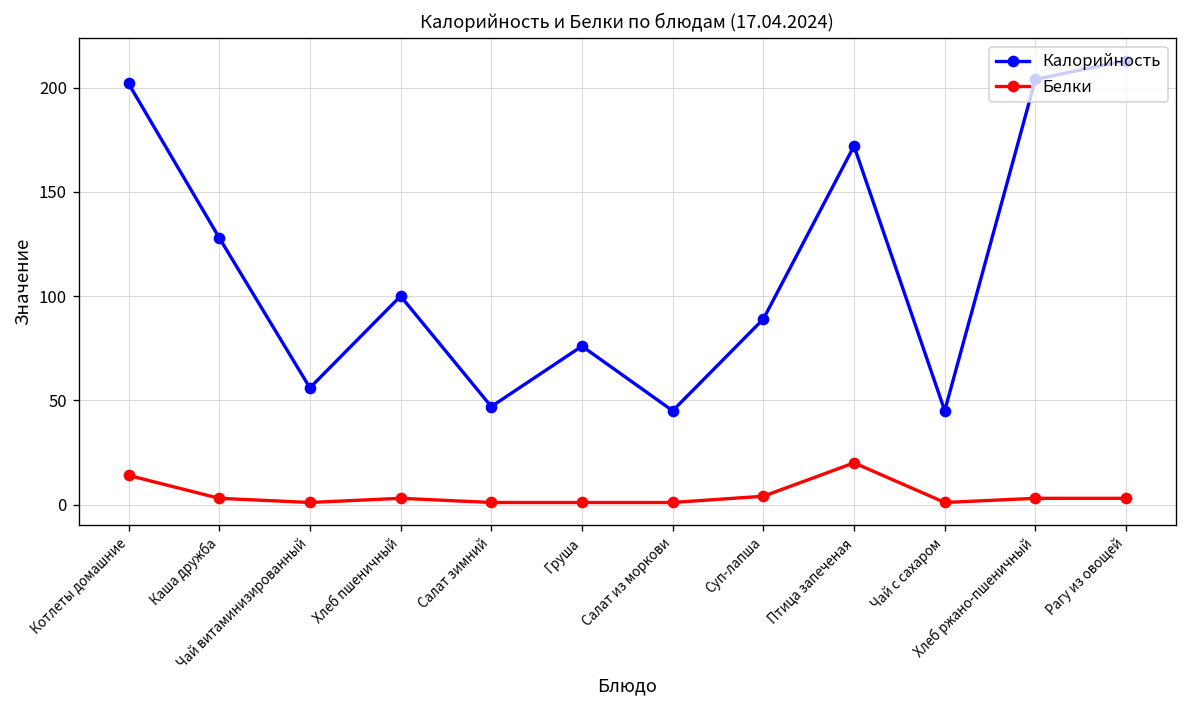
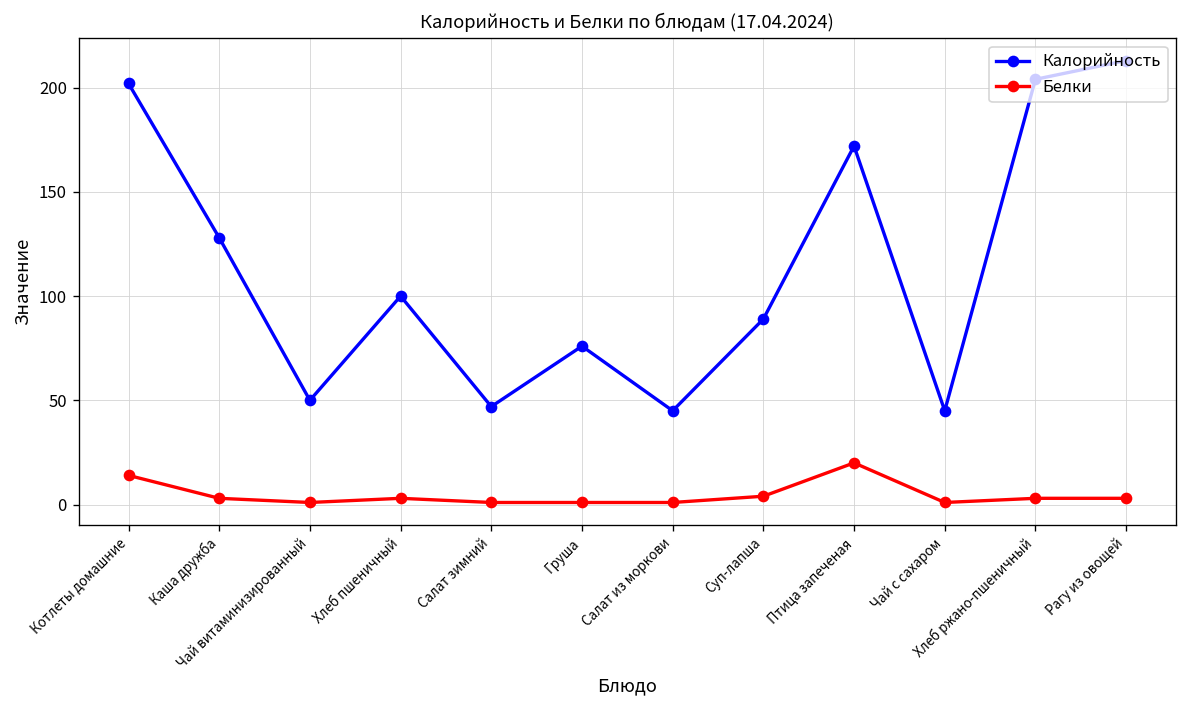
Калорийность, Чай витаминизированный: 56 -> 50
